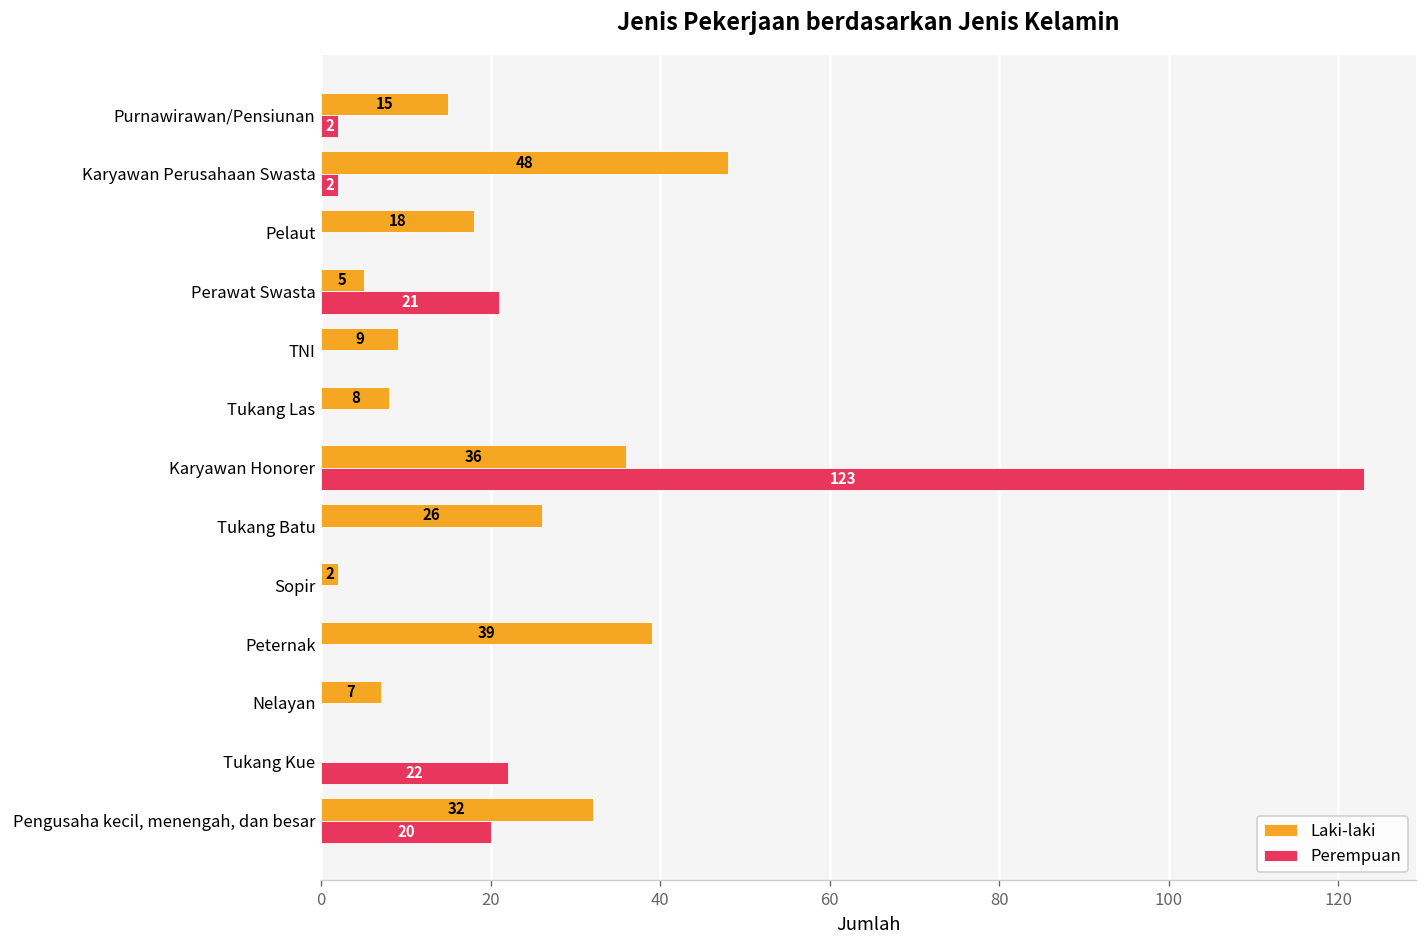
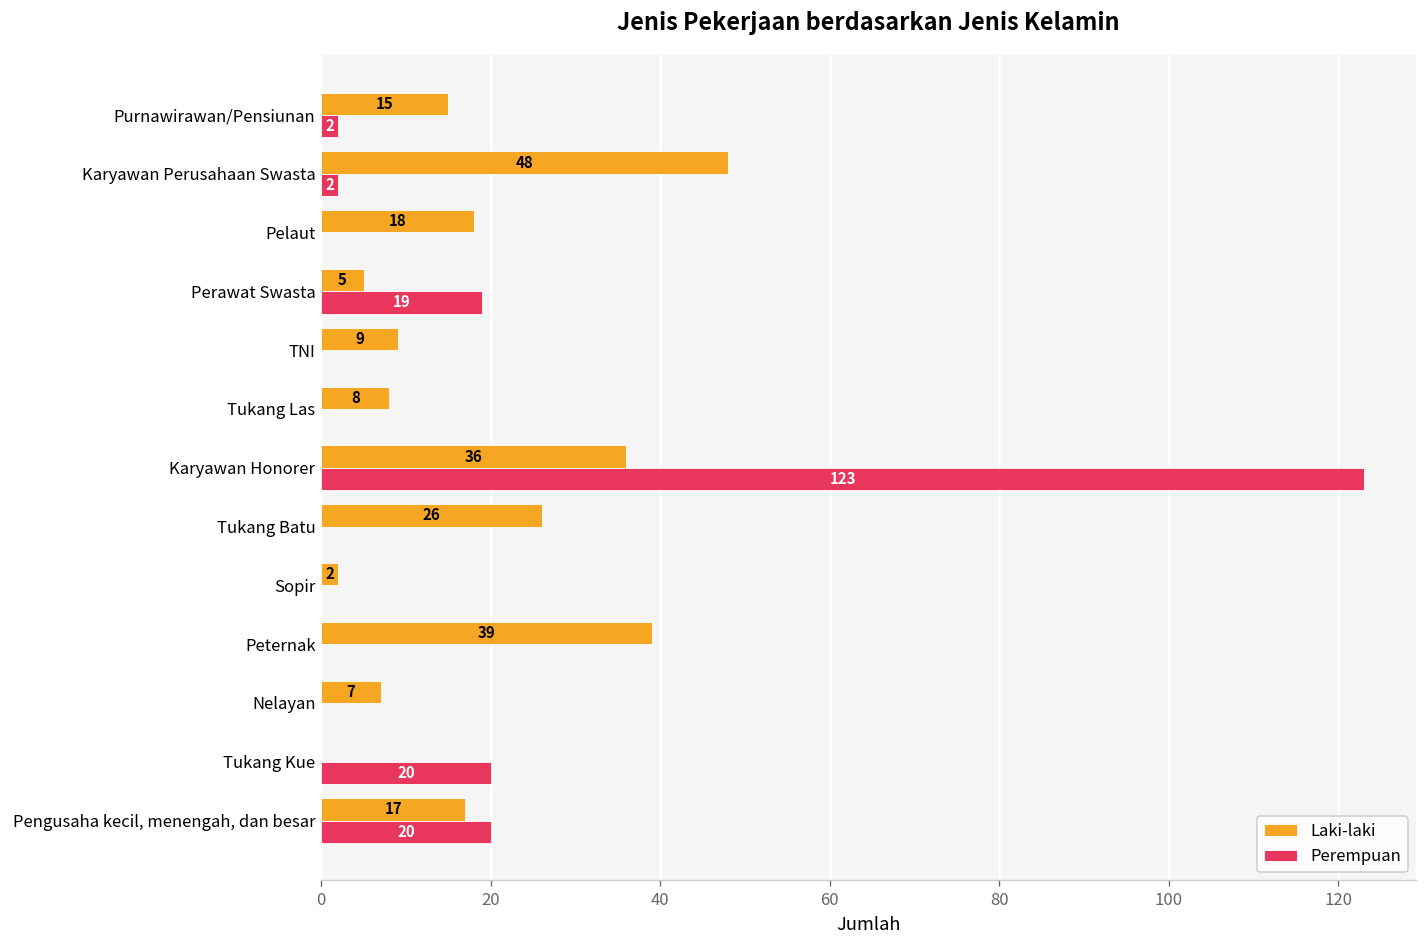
Perempuan, Perawat Swasta: 21 -> 19
Perempuan, Tukang Kue: 22 -> 20
Laki-laki, Pengusaha kecil, menengah, dan besar: 32 -> 17
